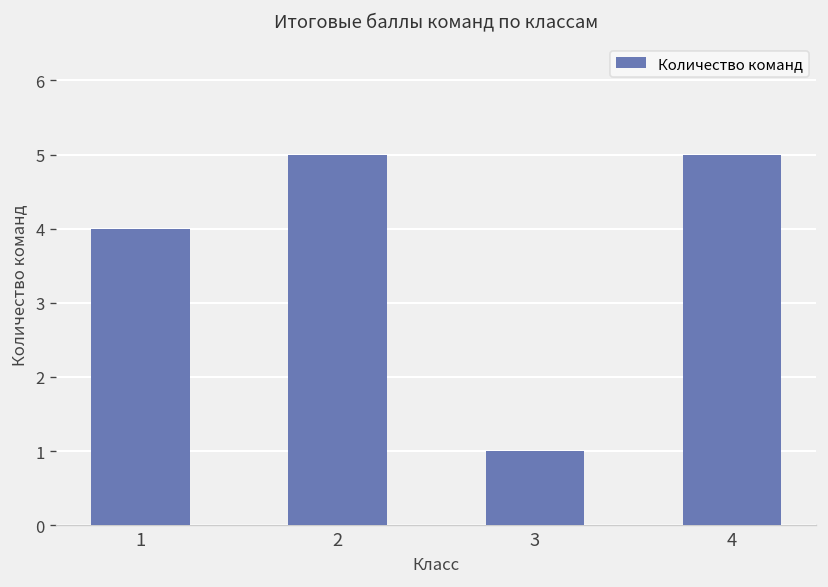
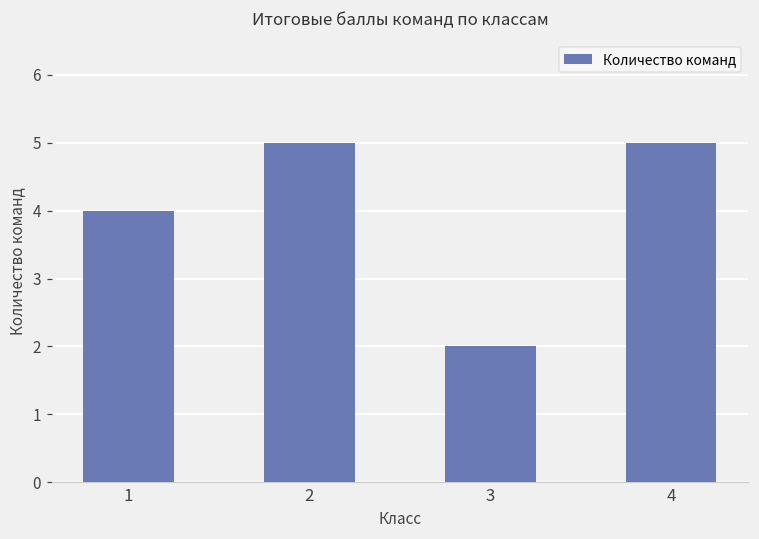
3: 1 -> 2
